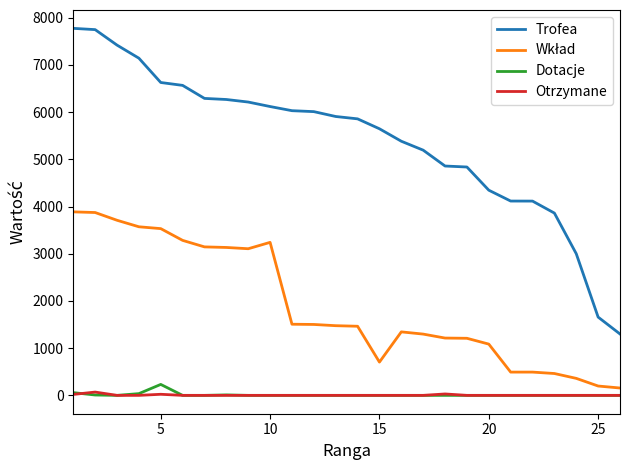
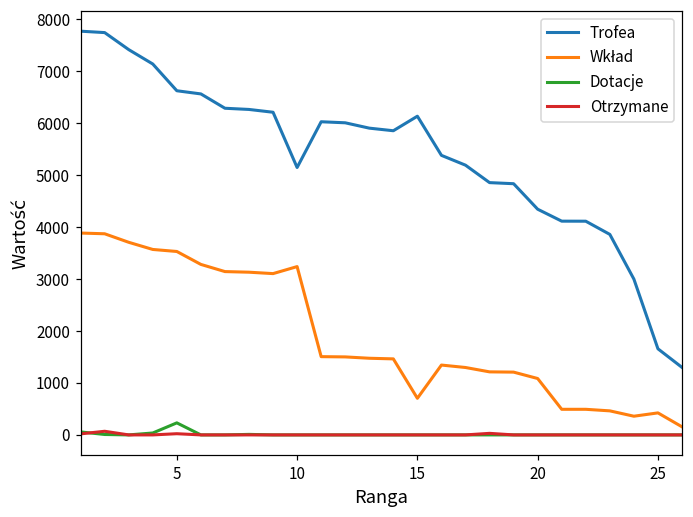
Trofea, 10: 6100 -> 5100
Trofea, 15: 5600 -> 6100
Wkład, 25: 200 -> 400
